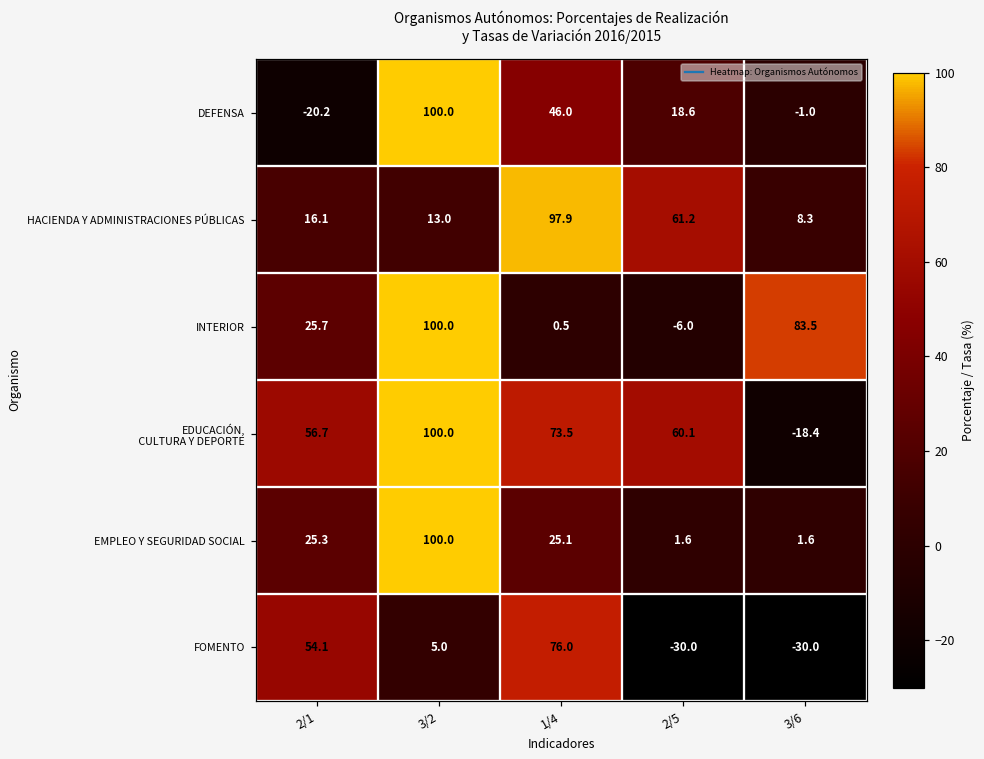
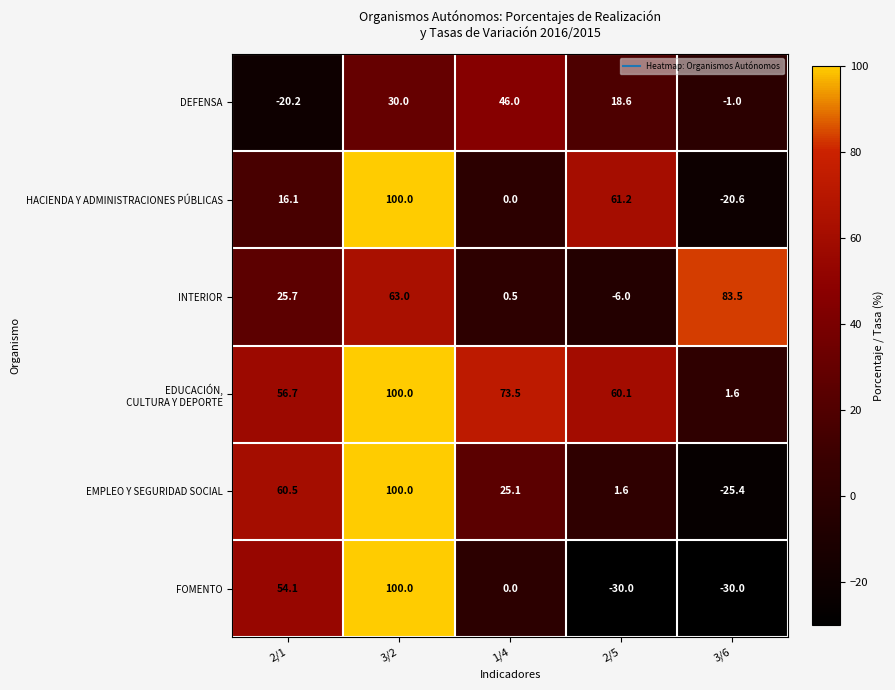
DEFENSA, 3/2: 100.0 -> 30.0
HACIENDA Y ADMINISTRACIONES PÚBLICAS, 3/2: 13.0 -> 100.0
HACIENDA Y ADMINISTRACIONES PÚBLICAS, 1/4: 97.9 -> 0.0
HACIENDA Y ADMINISTRACIONES PÚBLICAS, 3/6: 8.3 -> -20.6
INTERIOR, 3/2: 100.0 -> 63.0
EDUCACIÓN, CULTURA Y DEPORTE, 3/6: -18.4 -> 1.6
EMPLEO Y SEGURIDAD SOCIAL, 2/1: 25.3 -> 60.5
EMPLEO Y SEGURIDAD SOCIAL, 3/6: 1.6 -> -25.4
FOMENTO, 3/2: 5.0 -> 100.0
FOMENTO, 1/4: 76.0 -> 0.0
